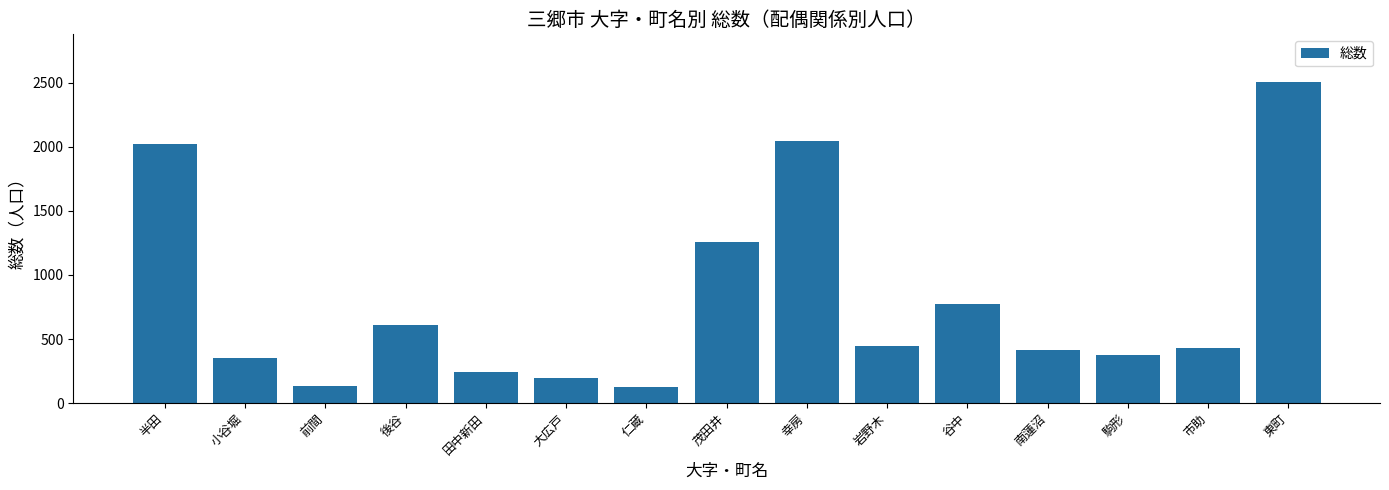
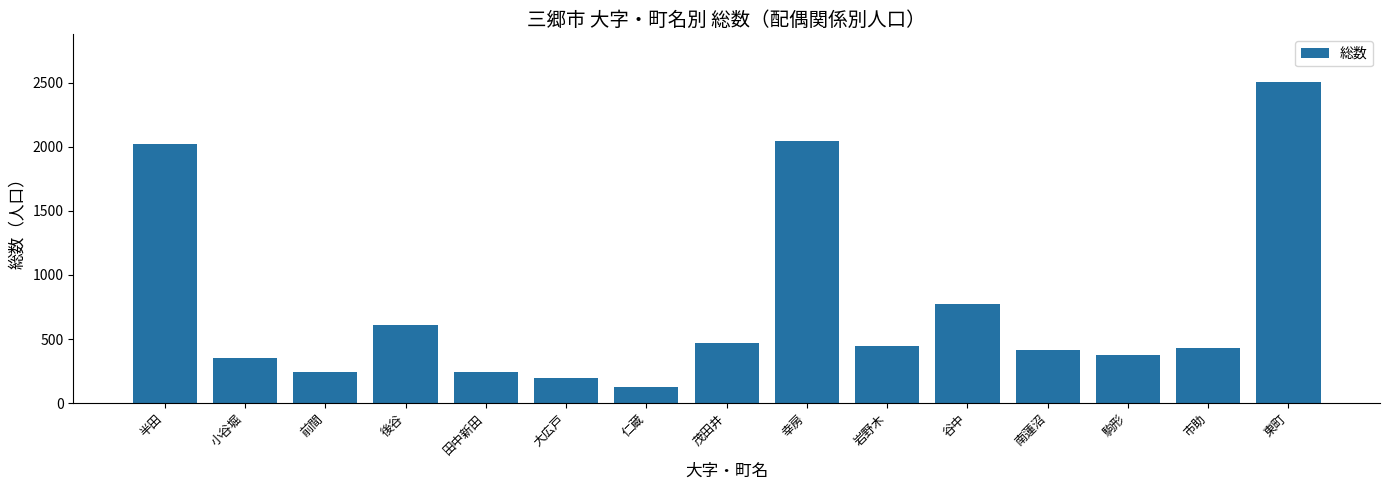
前間: 130 -> 250
茂田井: 1260 -> 470
